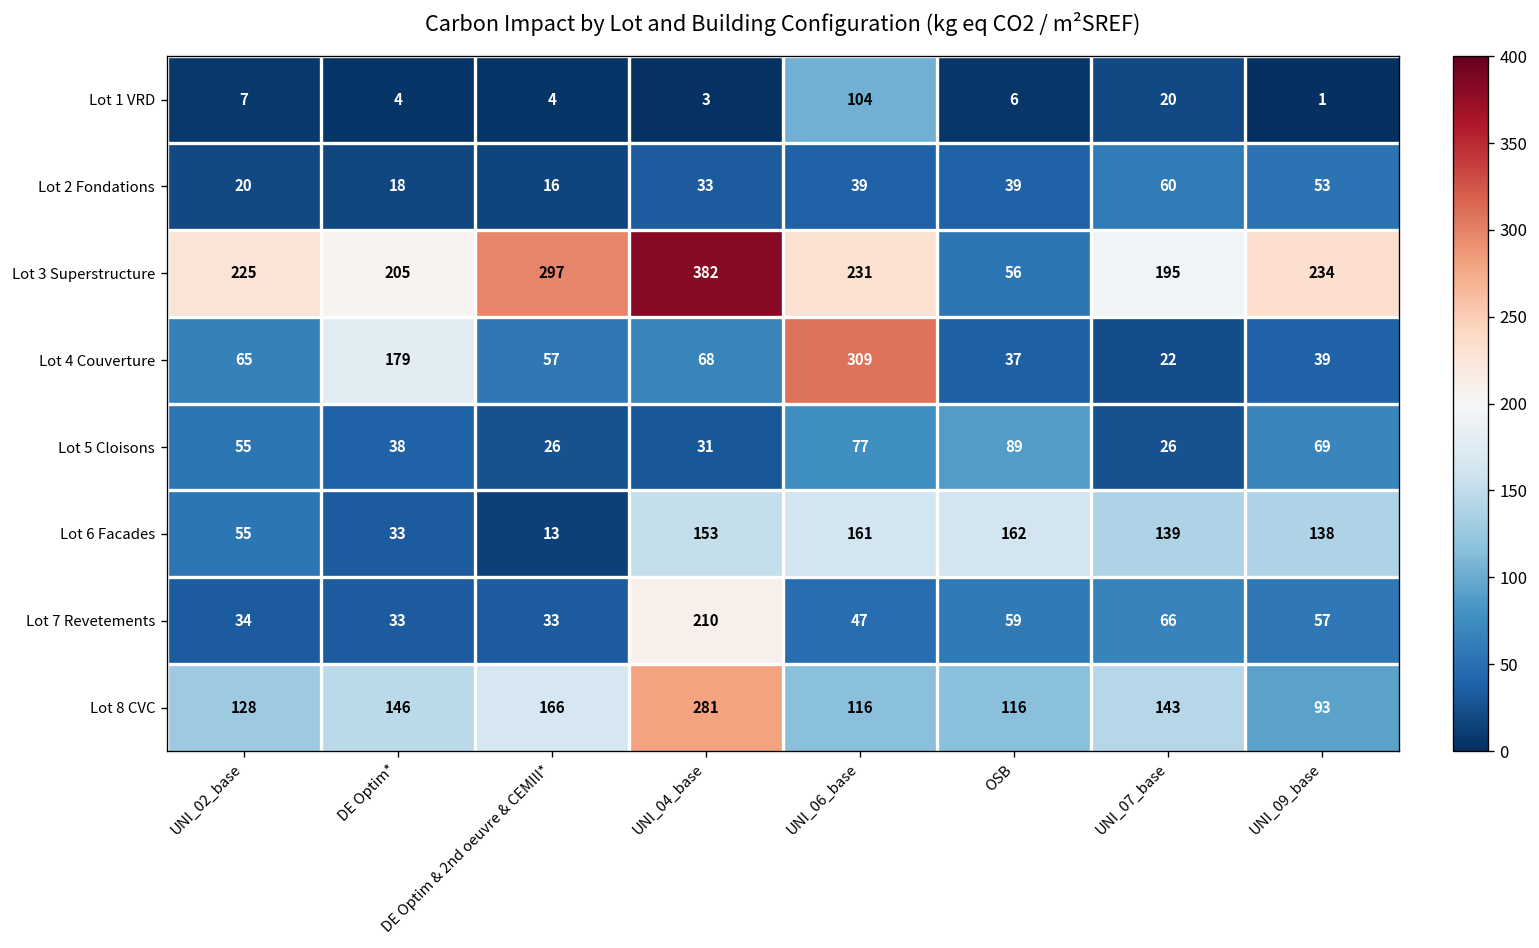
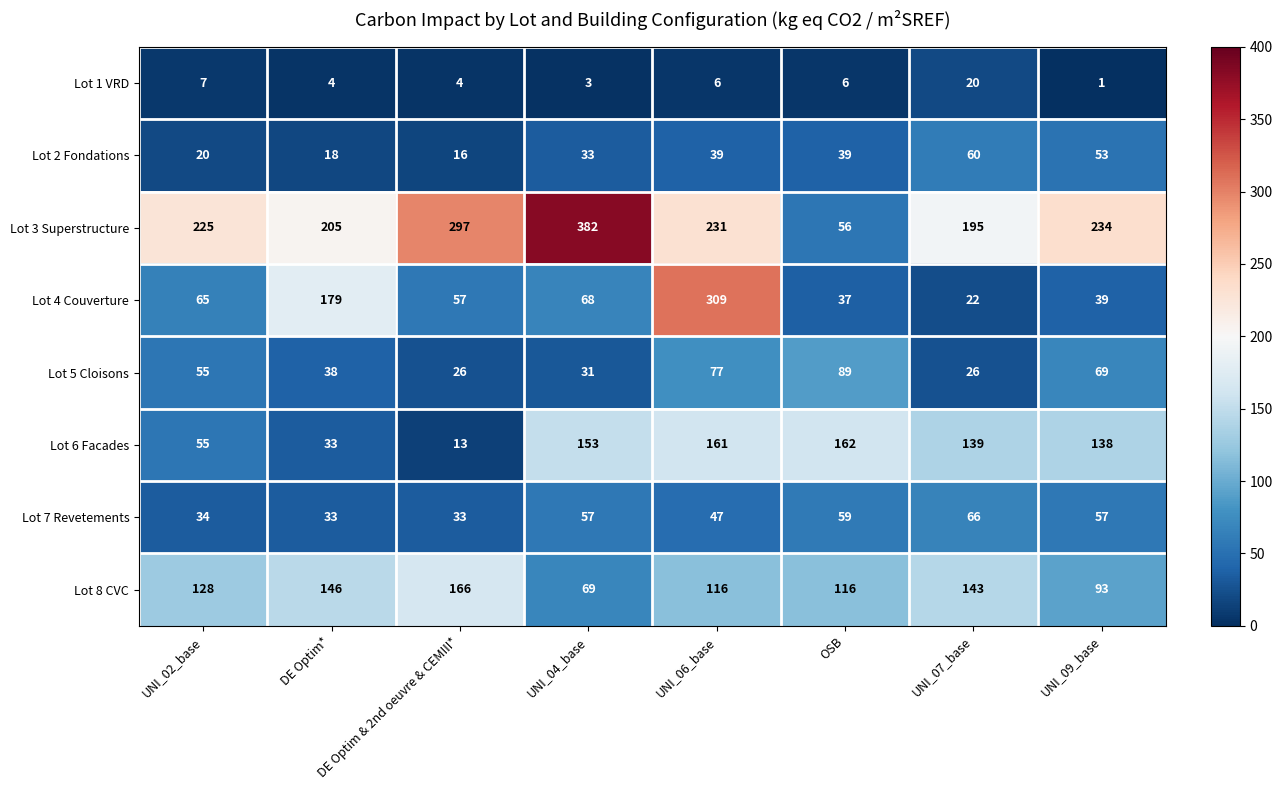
Lot 1 VRD, UNI_06_base: 104 -> 6
Lot 7 Revetements, UNI_04_base: 210 -> 57
Lot 8 CVC, UNI_04_base: 281 -> 69
